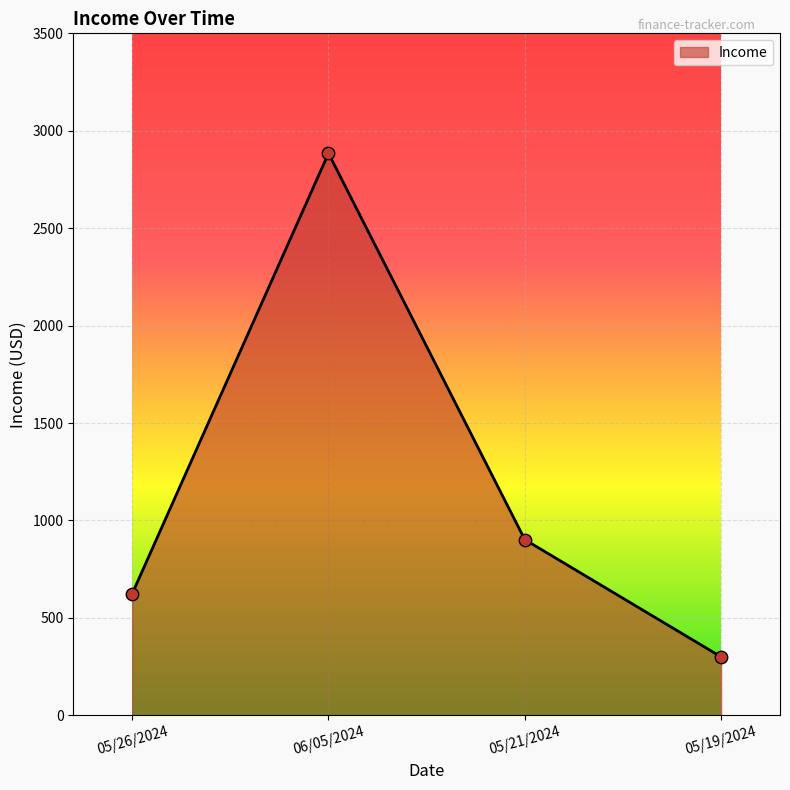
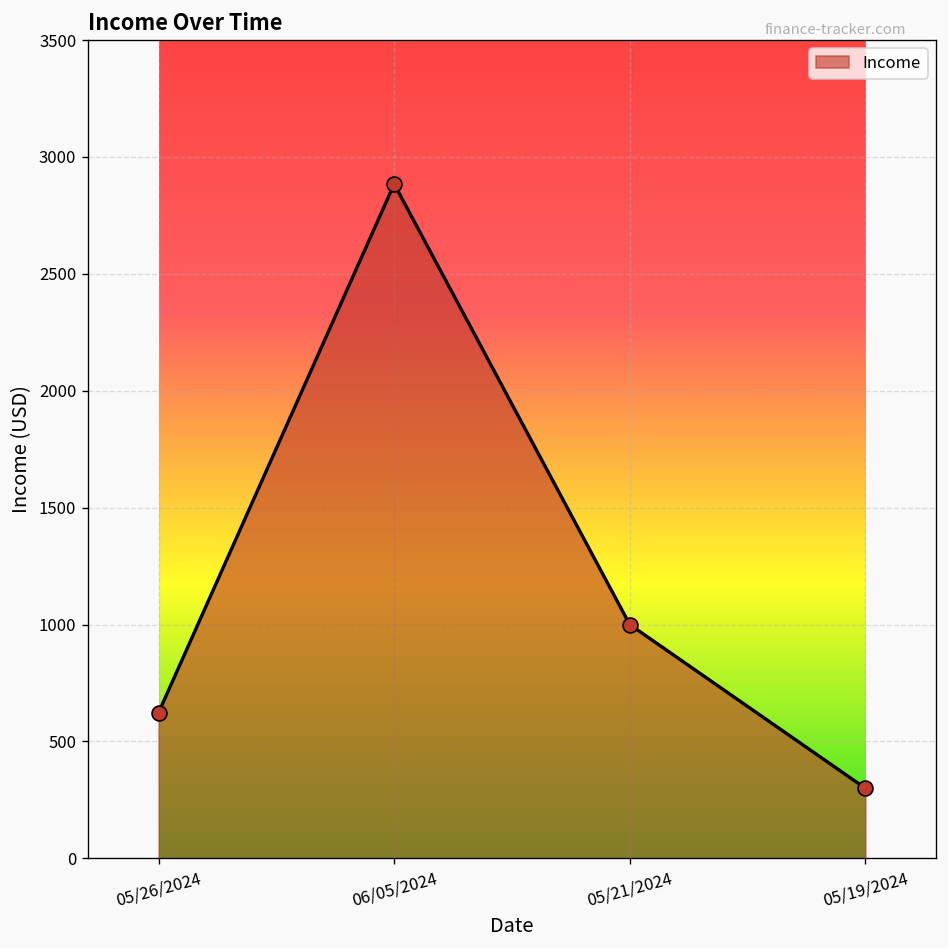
05/21/2024: 900 -> 1000
